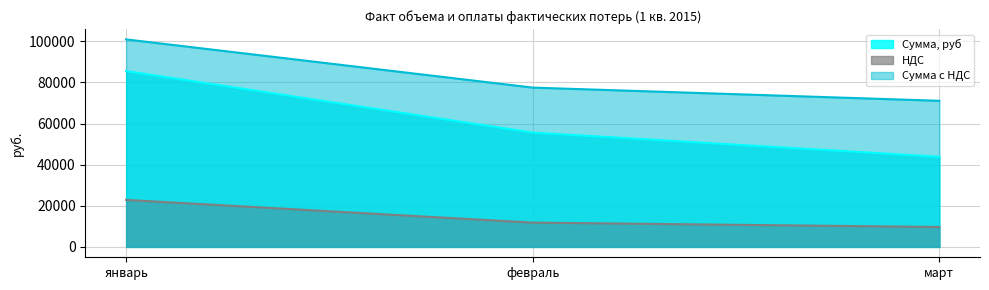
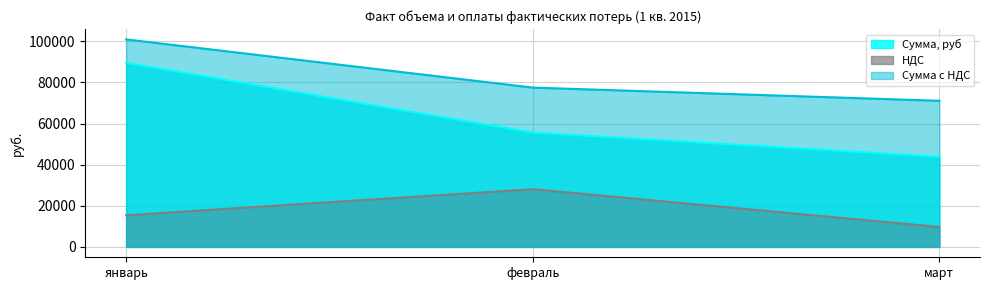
Сумма, руб, январь: 86000 -> 90000
НДС, январь: 23000 -> 15000
НДС, февраль: 12000 -> 28000
